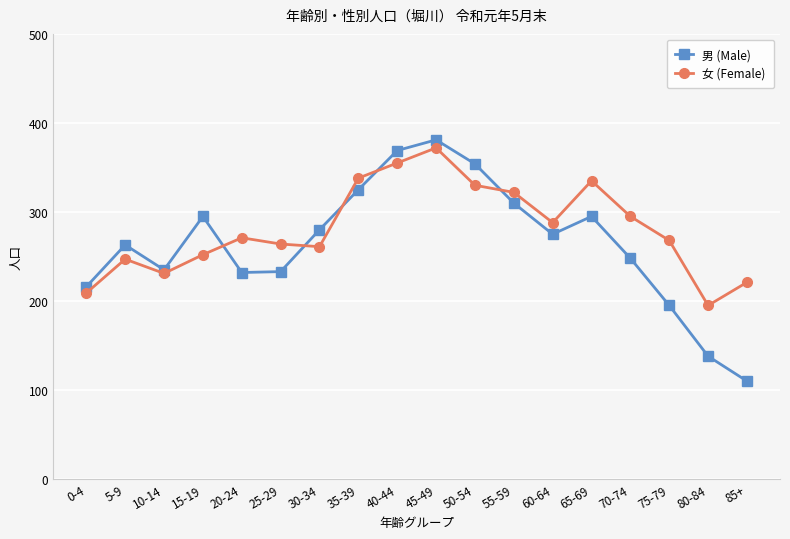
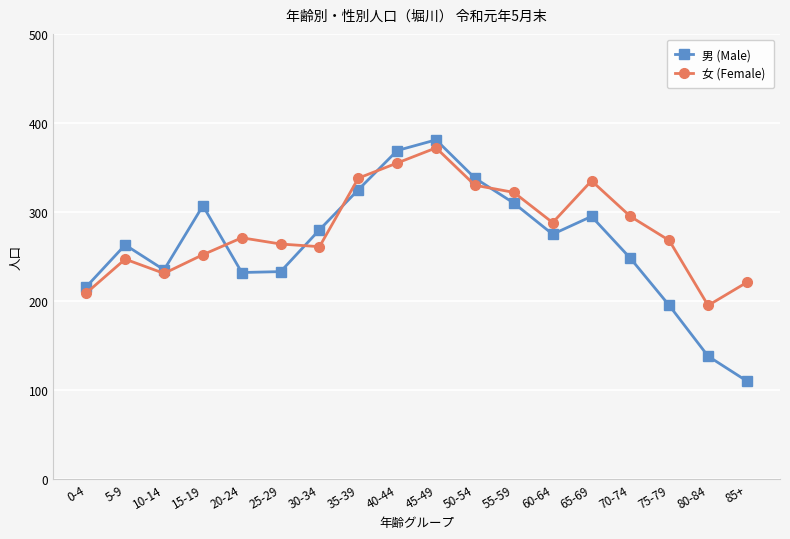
男 (Male), 15-19: 300 -> 310
男 (Male), 50-54: 350 -> 340
